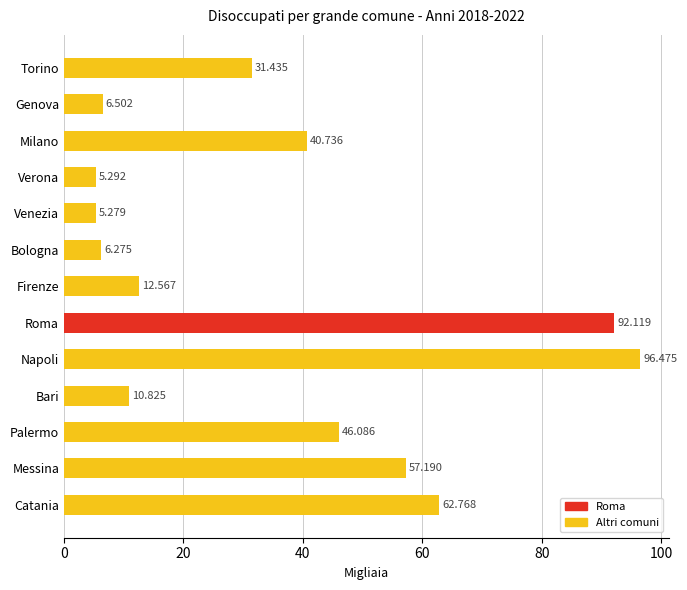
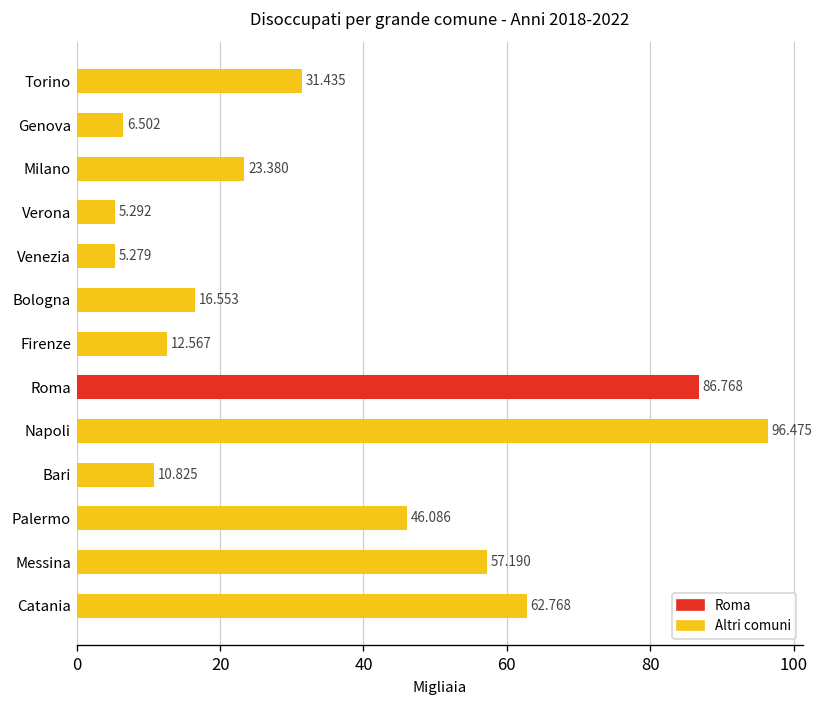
Milano: 40.736 -> 23.380
Bologna: 6.275 -> 16.553
Roma: 92.119 -> 86.768
